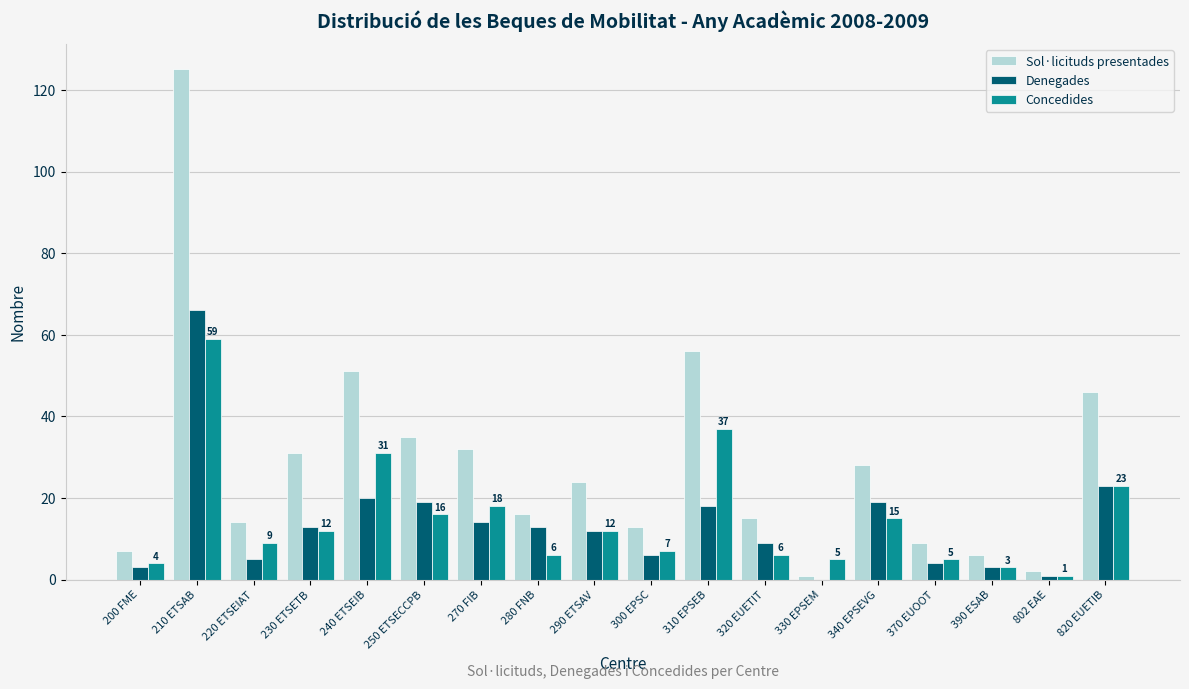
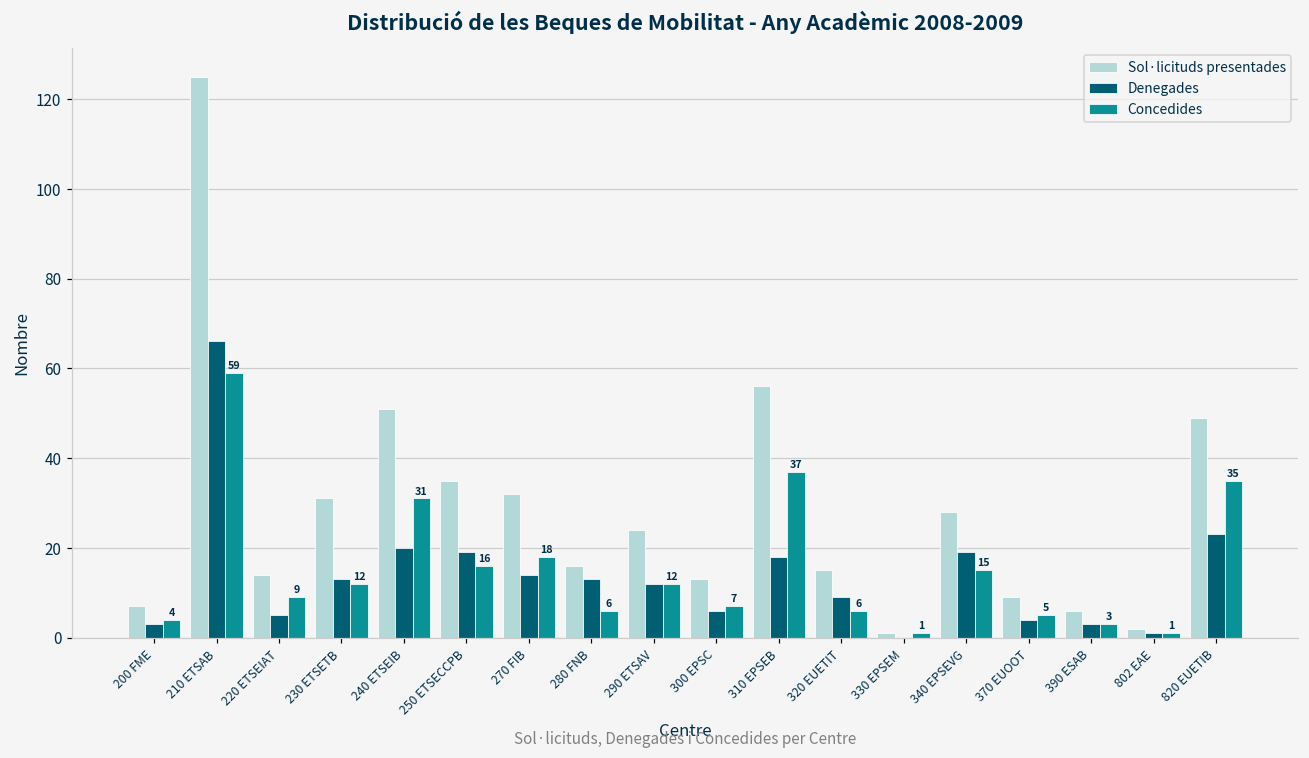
Concedides, 330 EPSEM: 5 -> 1
Sol·licituds presentades, 820 EUETIB: 46 -> 49
Concedides, 820 EUETIB: 23 -> 35
